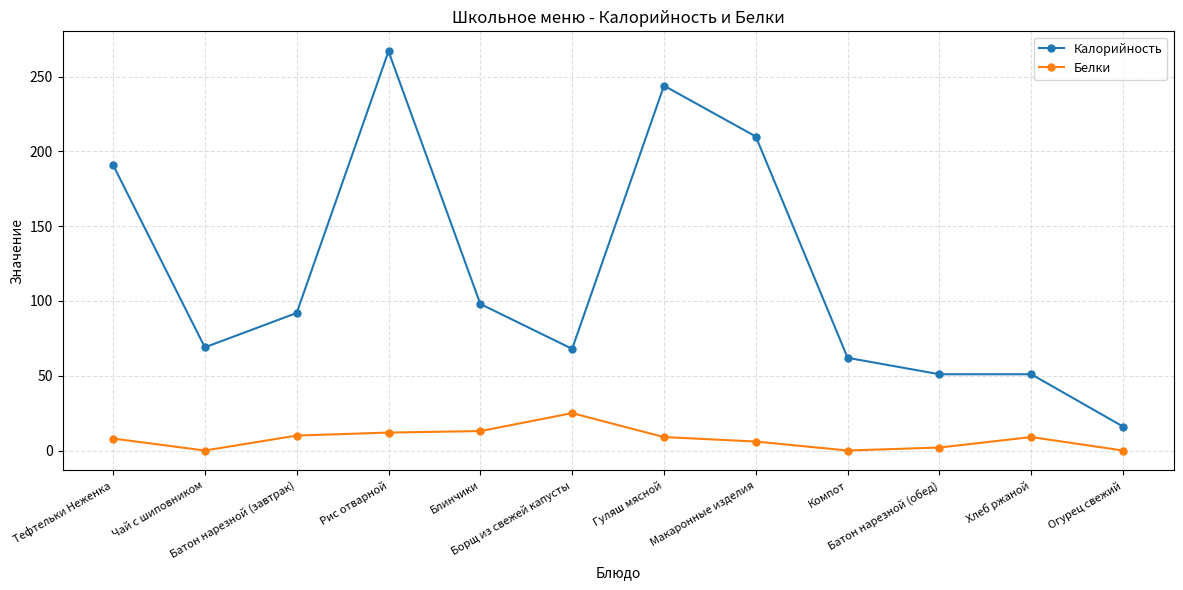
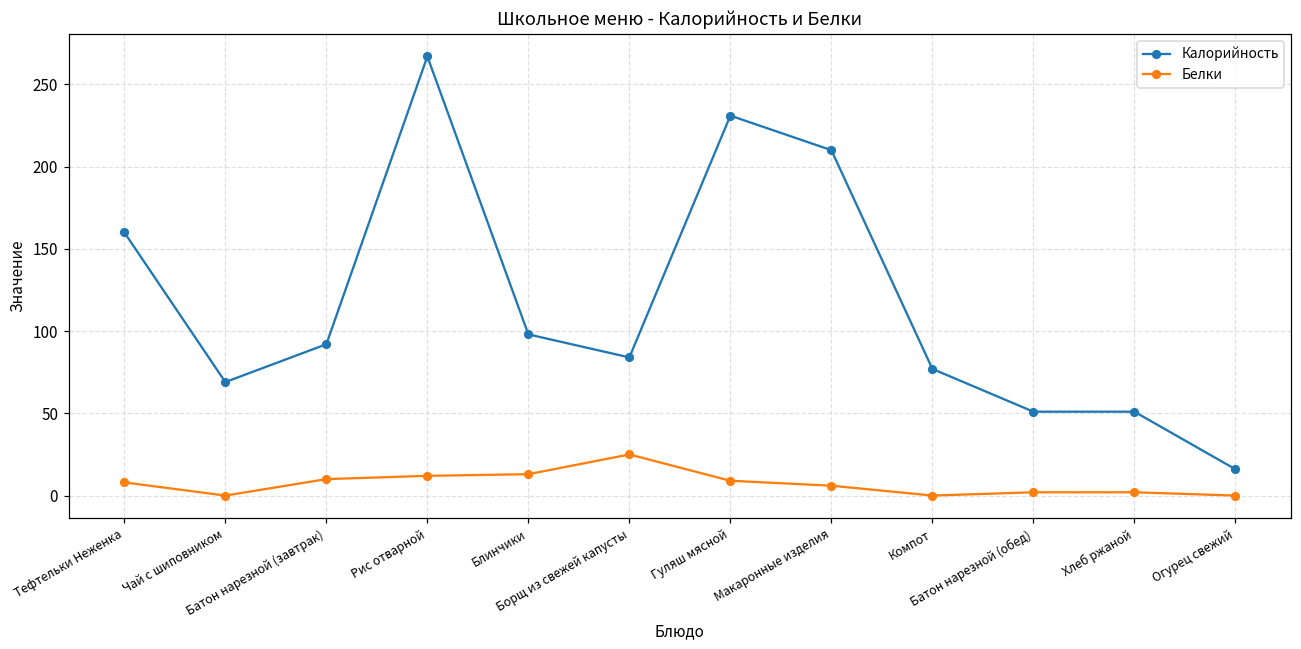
Калорийность, Тефтельки Неженка: 191 -> 160
Калорийность, Борщ из свежей капусты: 68 -> 84
Калорийность, Гуляш мясной: 244 -> 231
Калорийность, Компот: 62 -> 77
Белки, Хлеб ржаной: 9 -> 2
